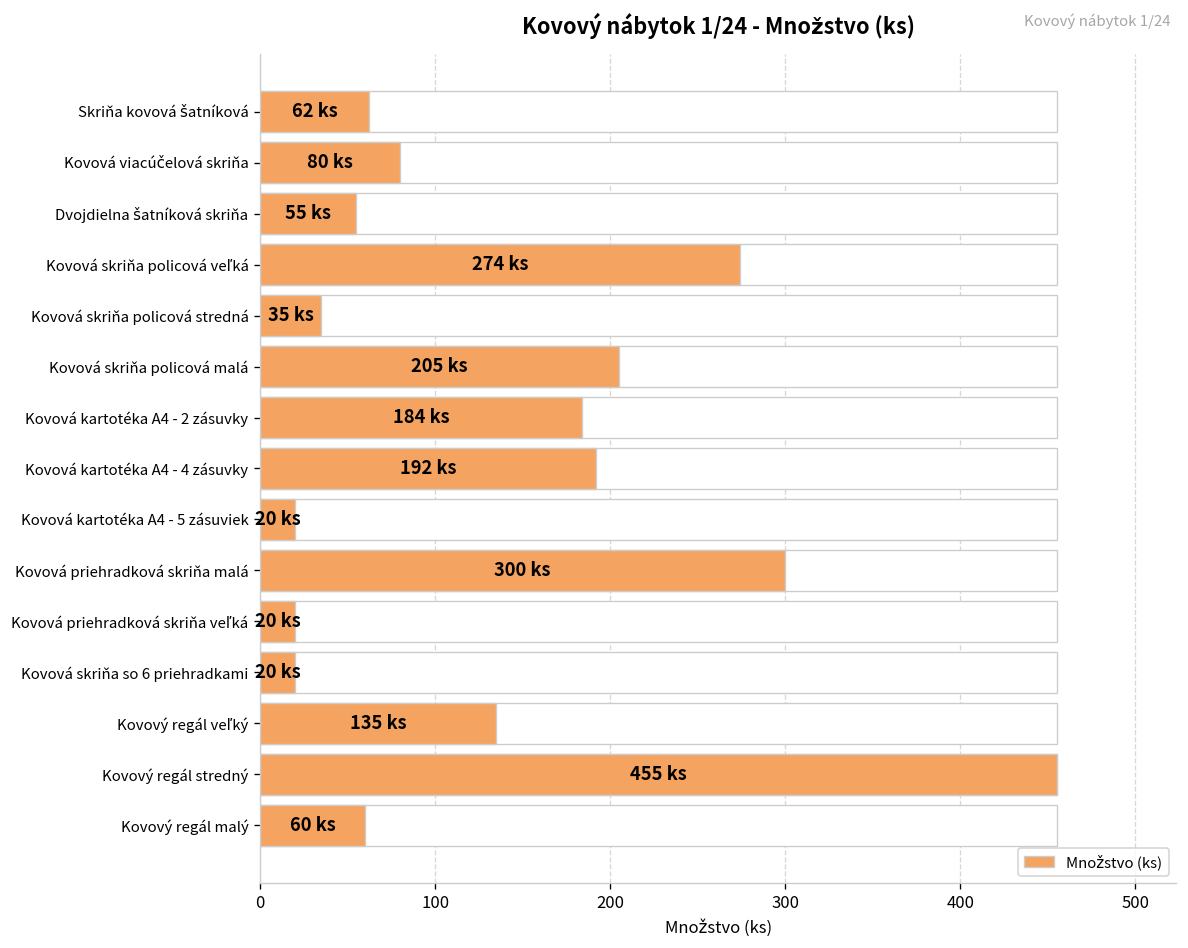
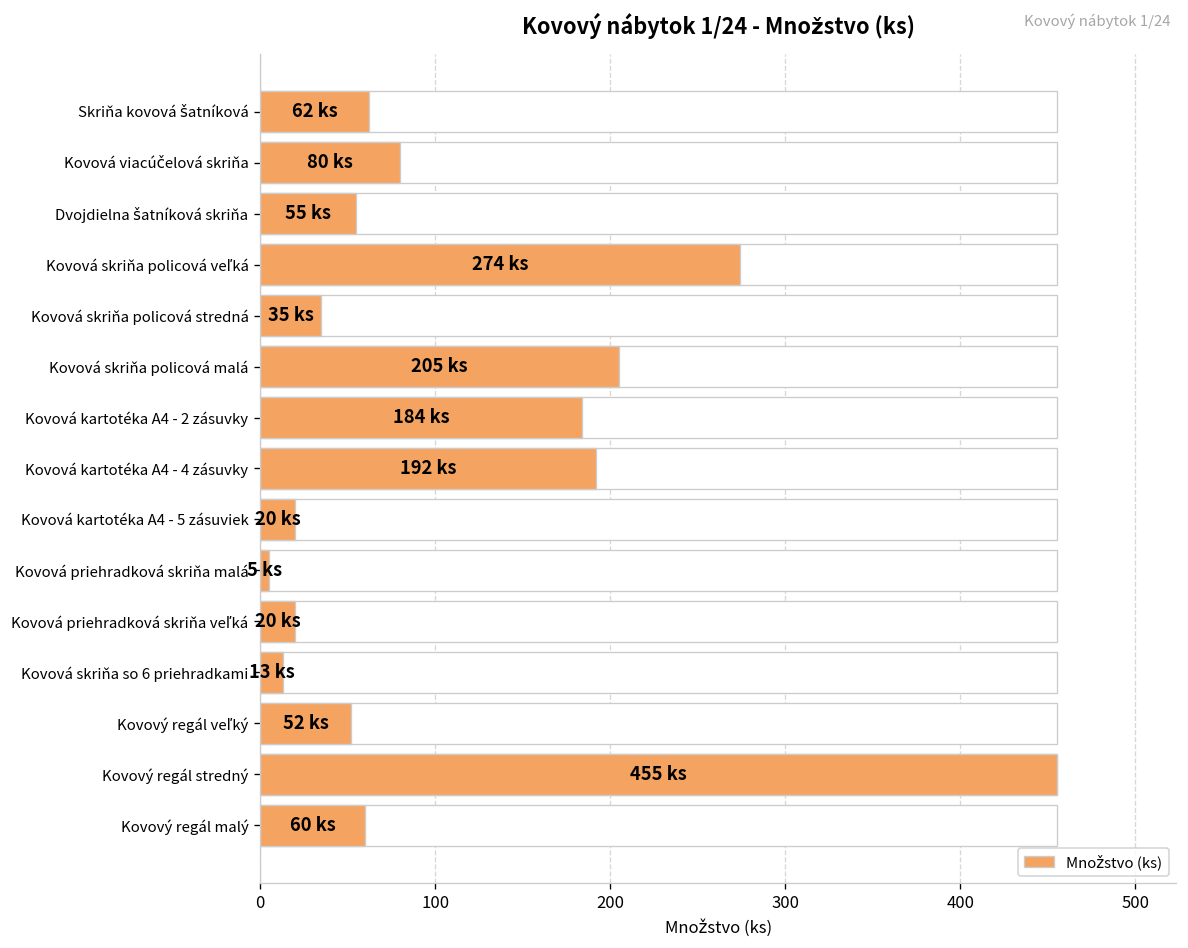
Množstvo (ks), Kovová priehradková skriňa malá: 300 -> 5
Množstvo (ks), Kovová skriňa so 6 priehradkami: 20 -> 13
Množstvo (ks), Kovový regál veľký: 135 -> 52
